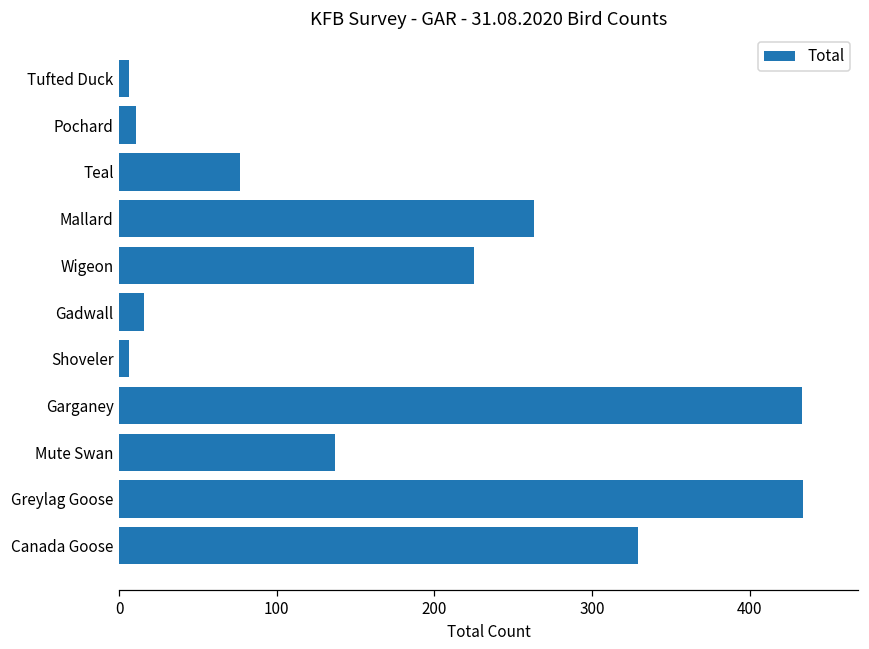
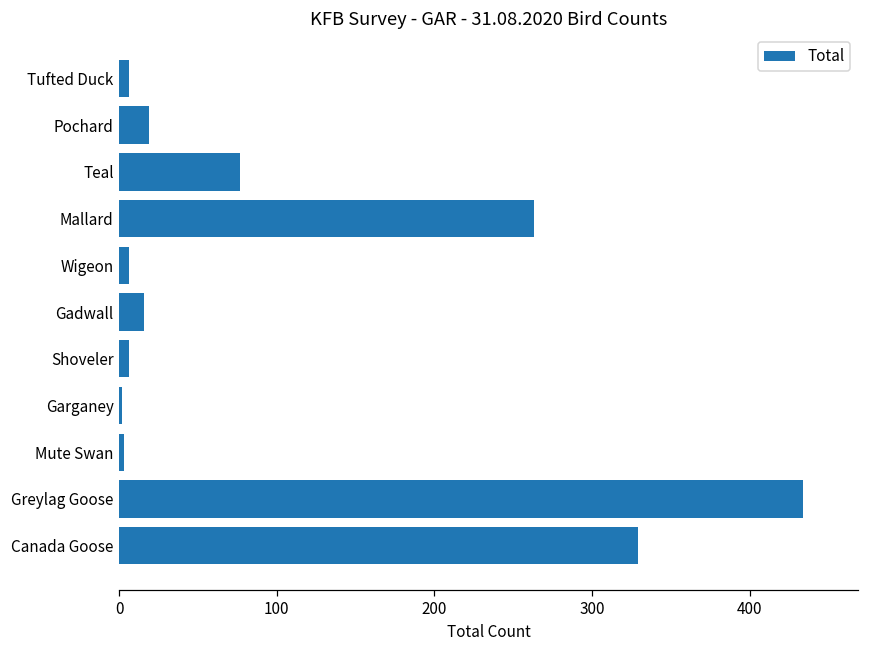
Pochard: 11 -> 19
Wigeon: 225 -> 6
Garganey: 433 -> 2
Mute Swan: 137 -> 3
